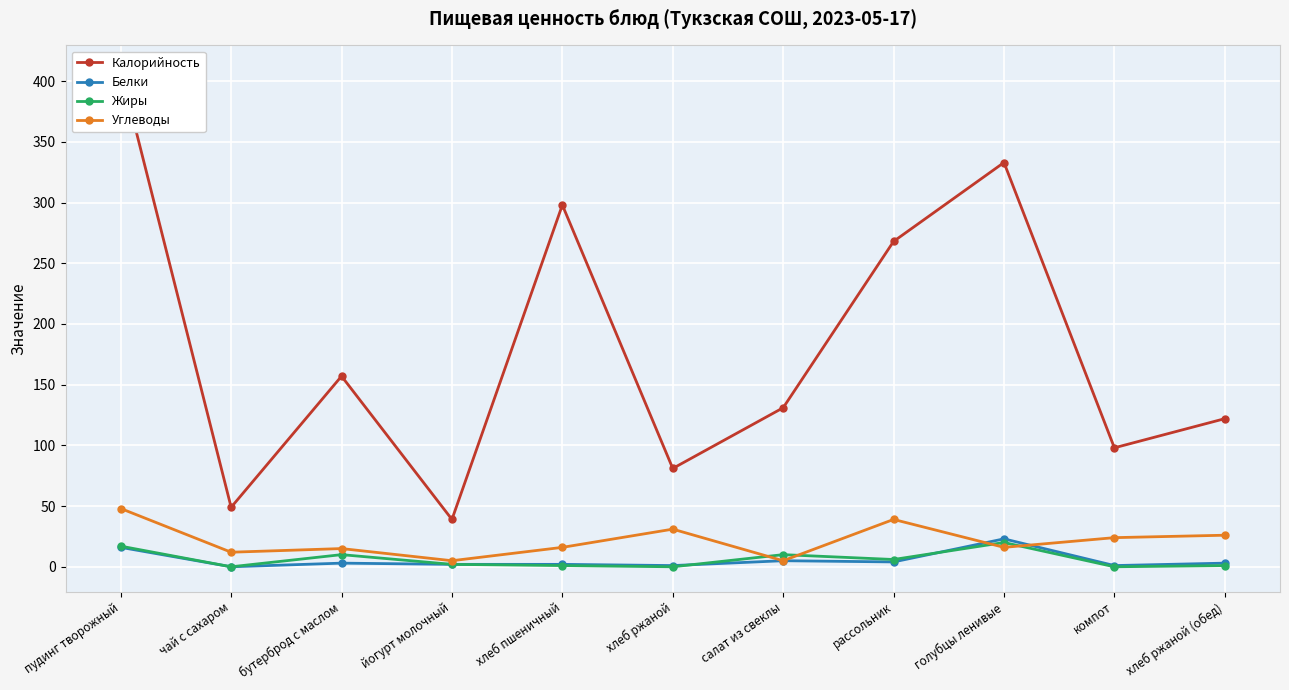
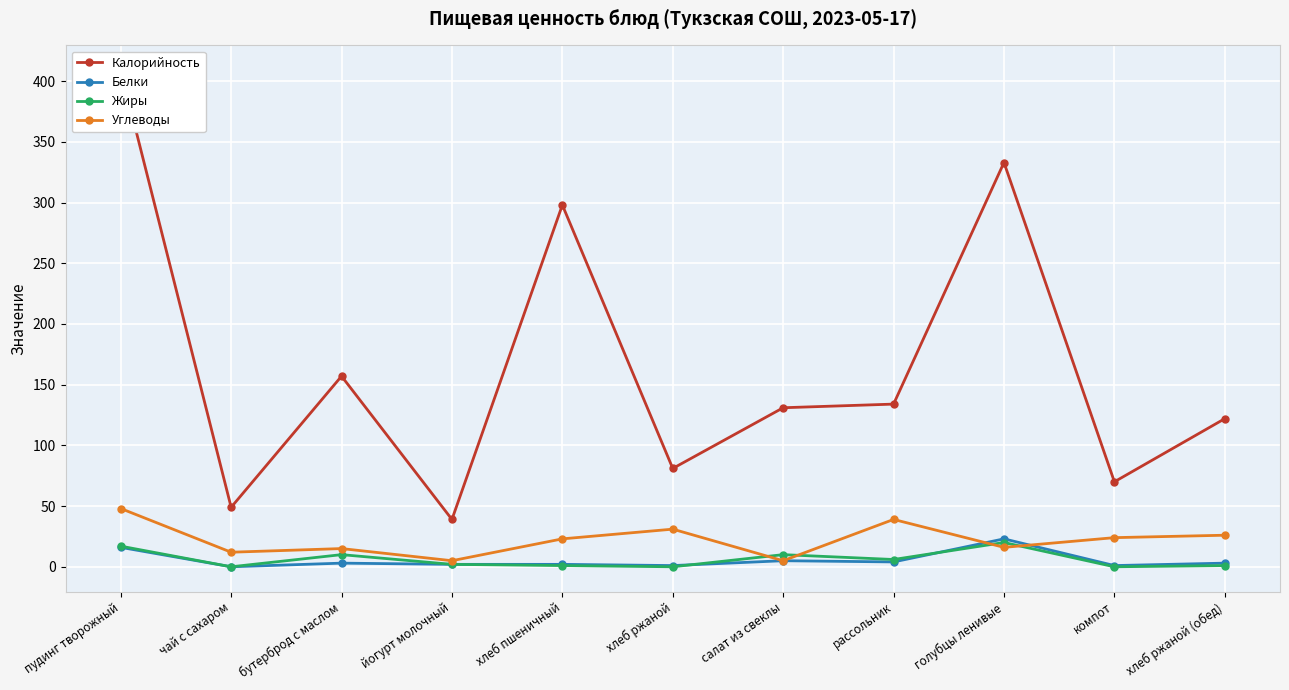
Углеводы, хлеб пшеничный: 16 -> 23
Калорийность, рассольник: 268 -> 134
Калорийность, компот: 98 -> 70
